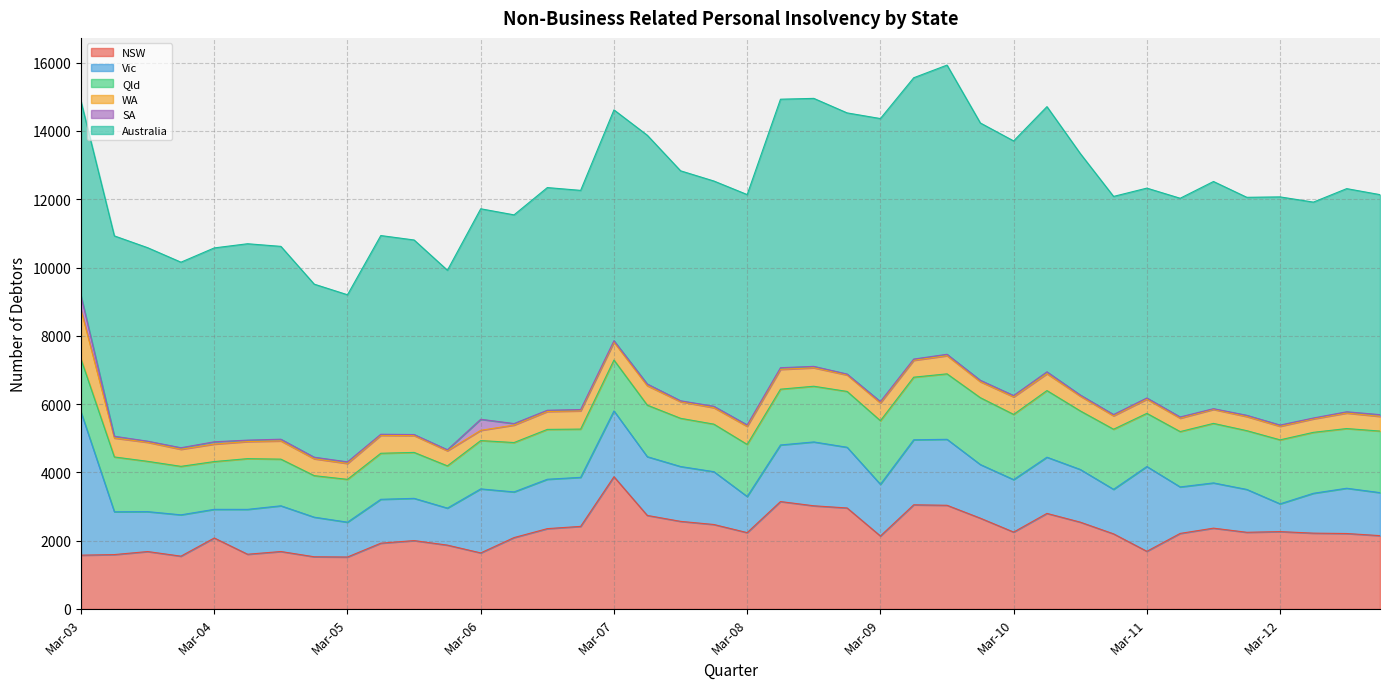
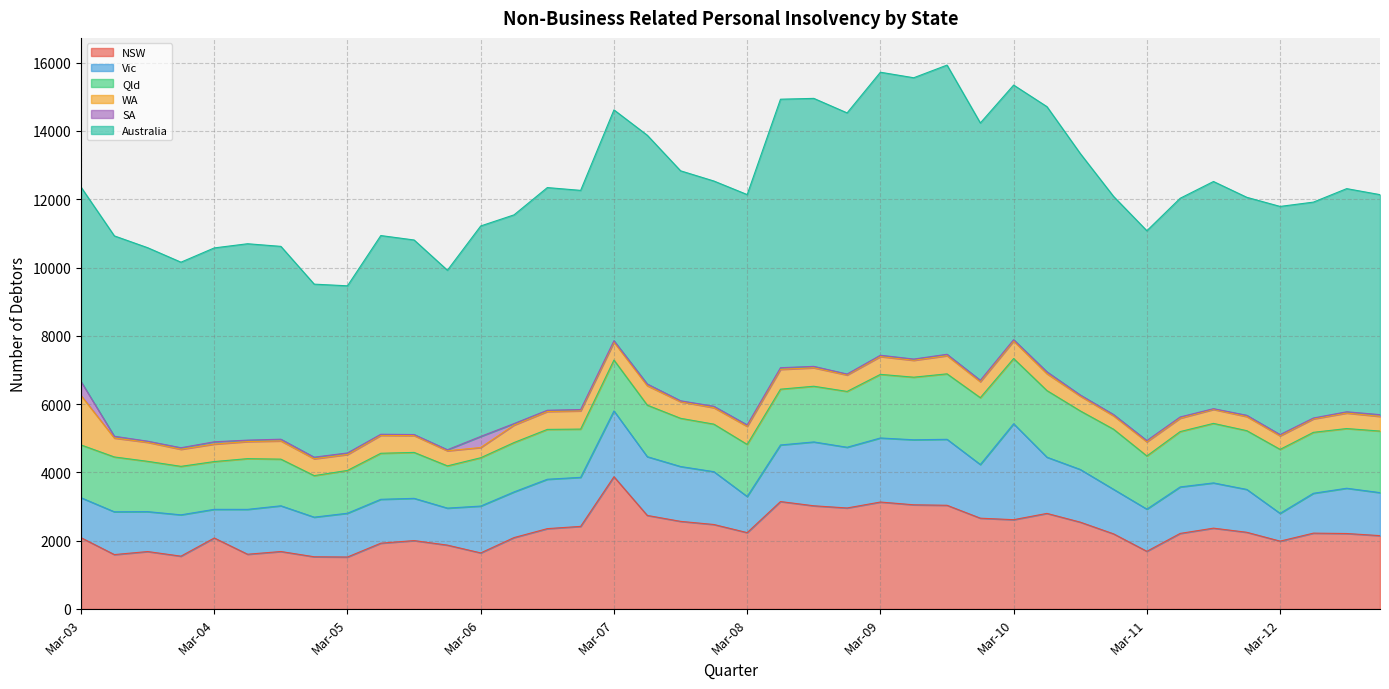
NSW, Mar-03: 1600 -> 2100
Vic, Mar-03: 4200 -> 1200
Vic, Mar-05: 1000 -> 1300
Vic, Mar-06: 1900 -> 1400
NSW, Mar-09: 2100 -> 3100
Vic, Mar-09: 1500 -> 1900
NSW, Mar-10: 2300 -> 2600
Vic, Mar-10: 1500 -> 2800
Vic, Mar-11: 2500 -> 1200
NSW, Mar-12: 2300 -> 2000
